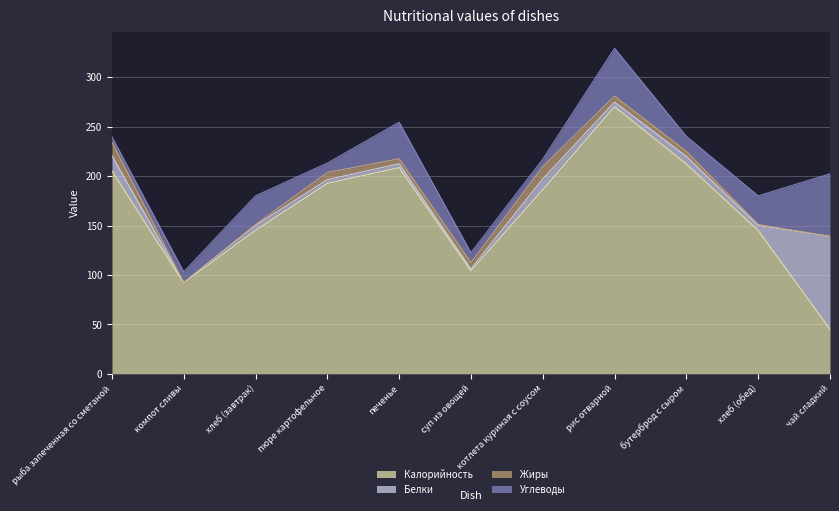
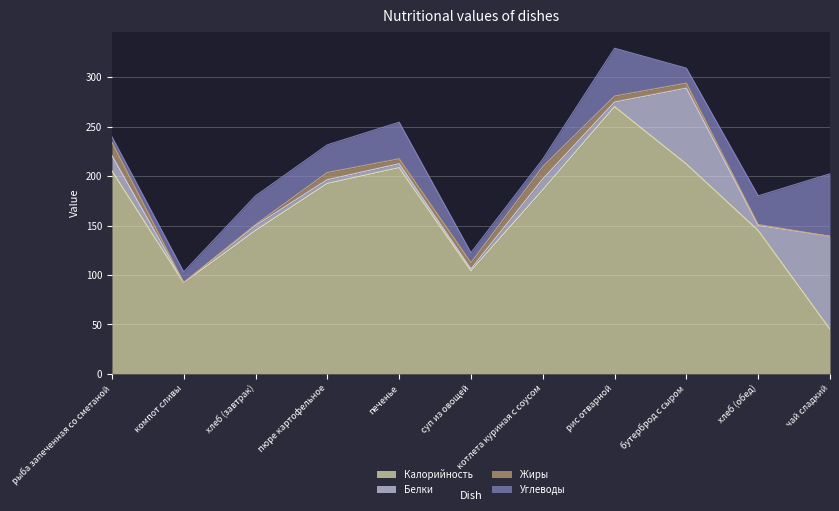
Углеводы, пюре картофельное: 10 -> 30
Белки, бутерброд с сыром: 10 -> 80
